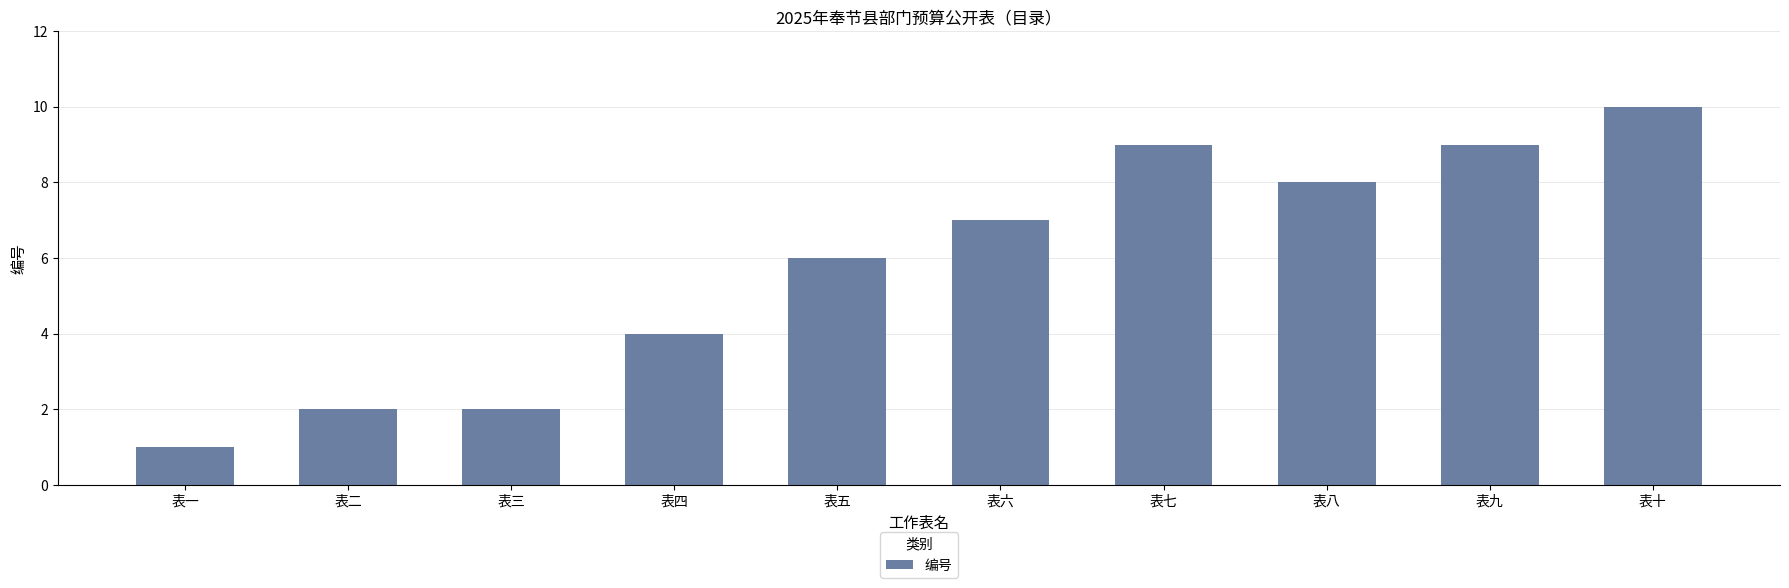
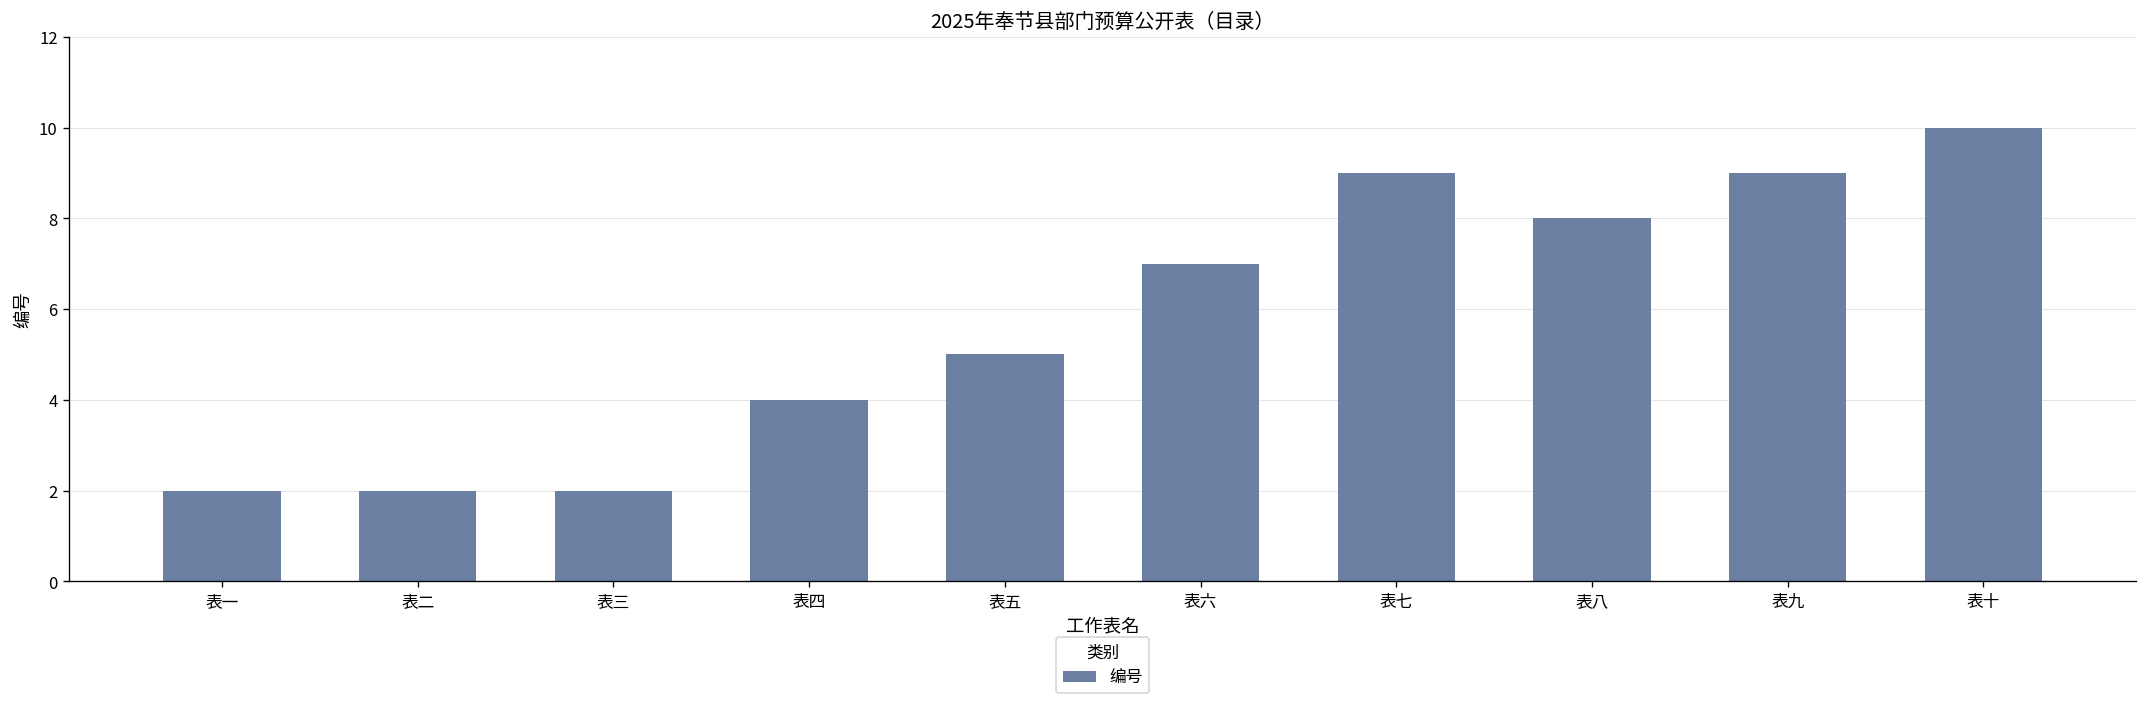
表一: 1 -> 2
表五: 6 -> 5
